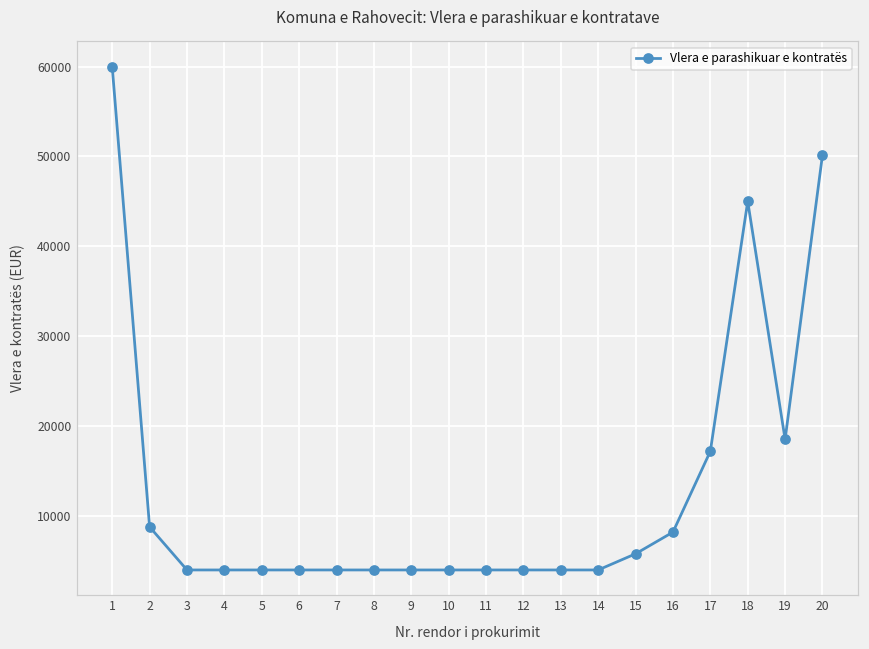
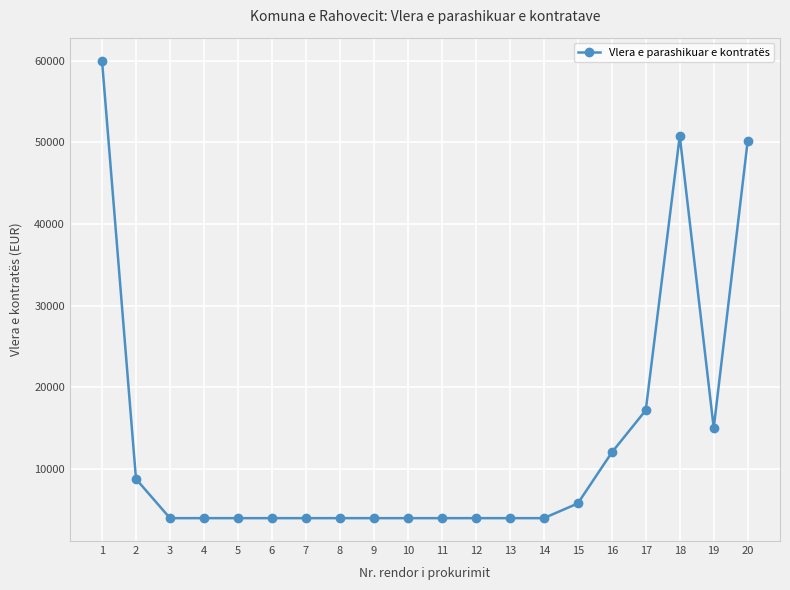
16: 8000 -> 12000
18: 45000 -> 51000
19: 18000 -> 15000
